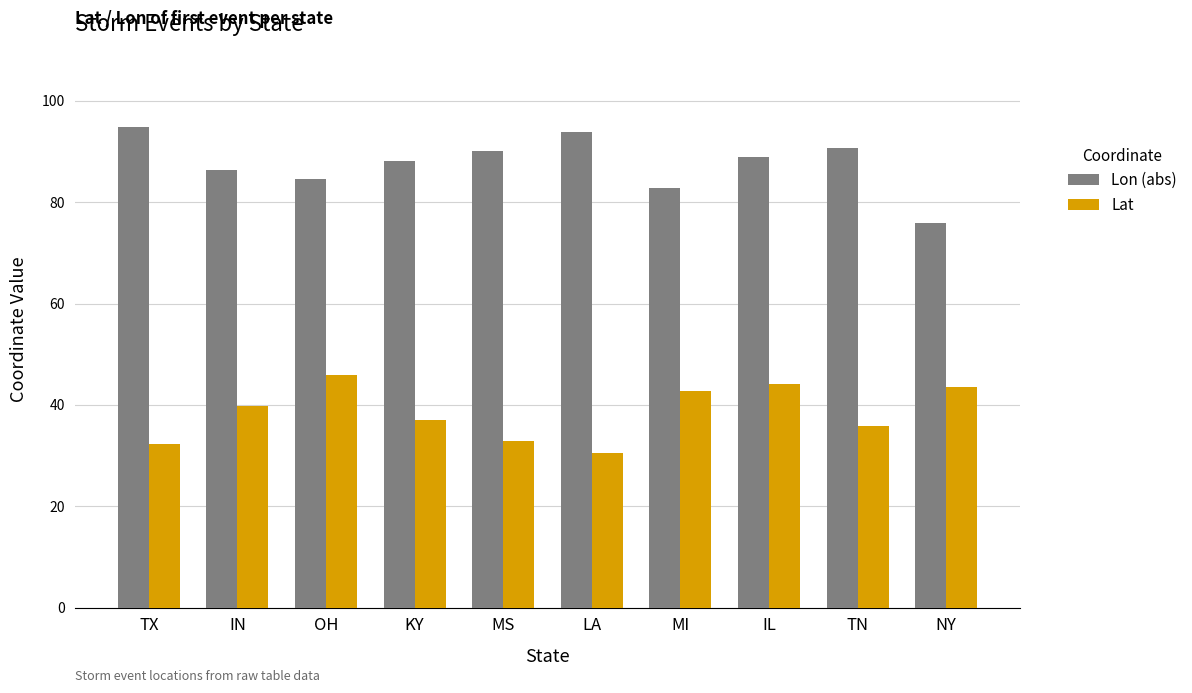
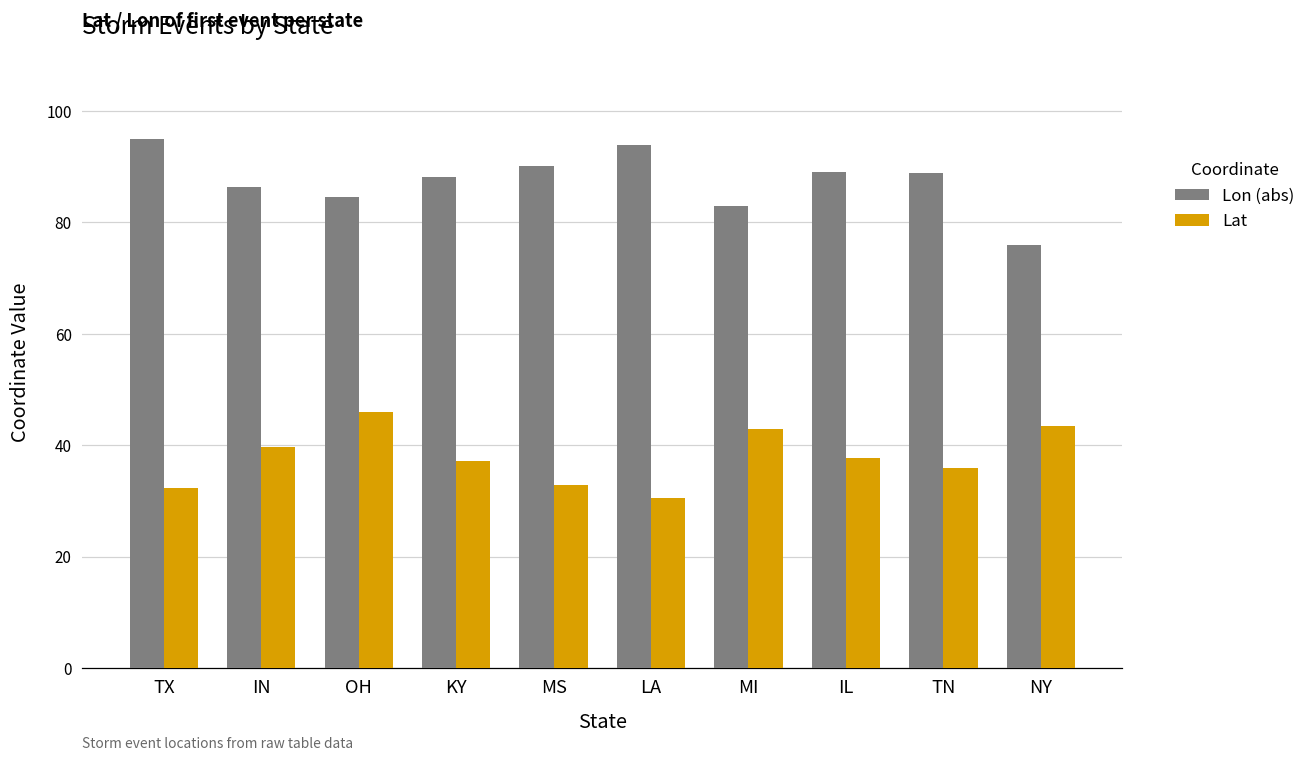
Lat, IL: 44 -> 38
Lon (abs), TN: 91 -> 89
